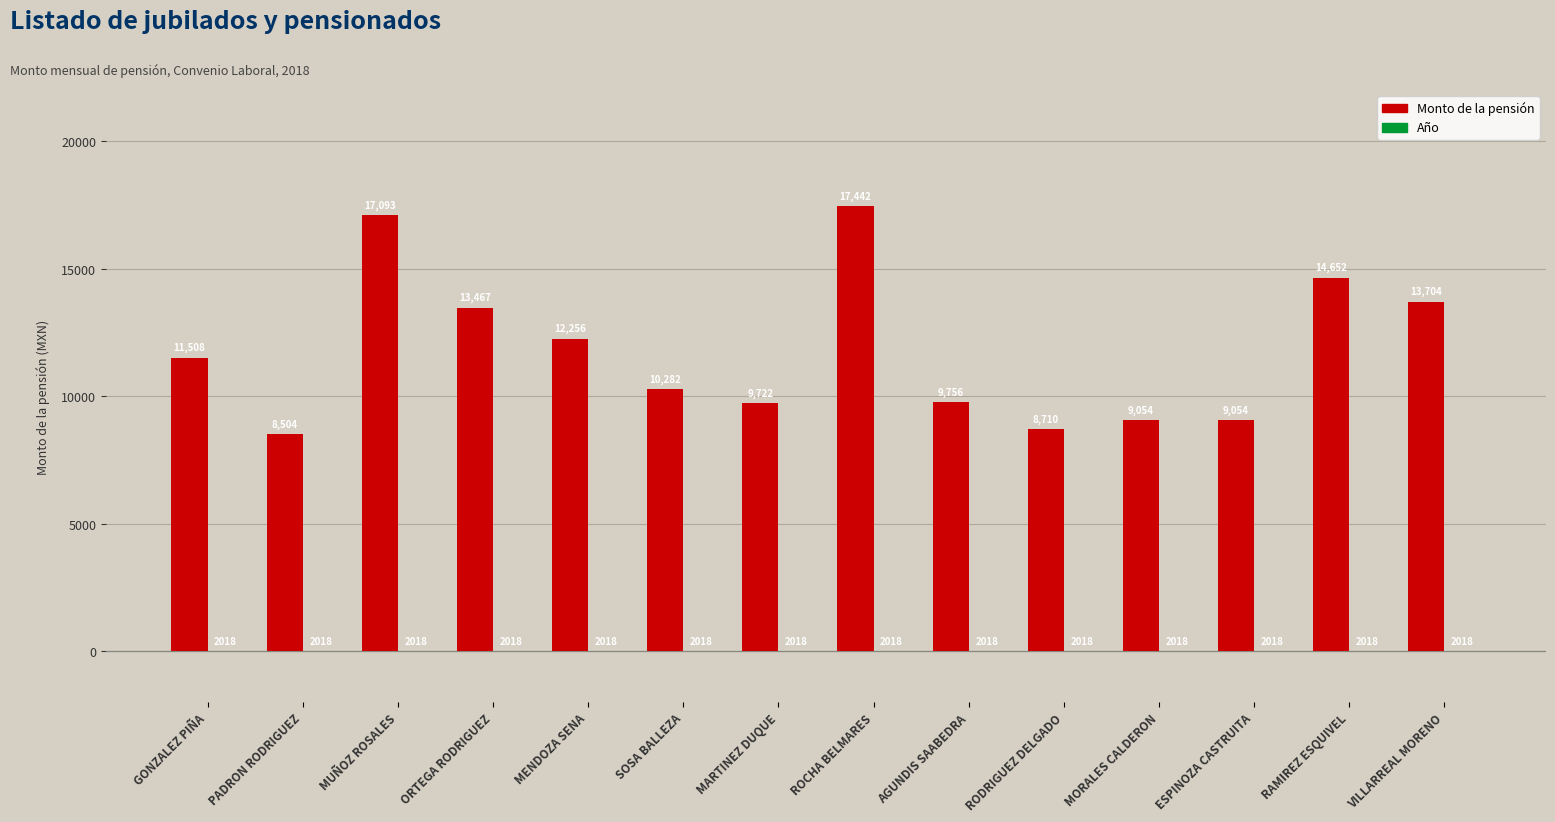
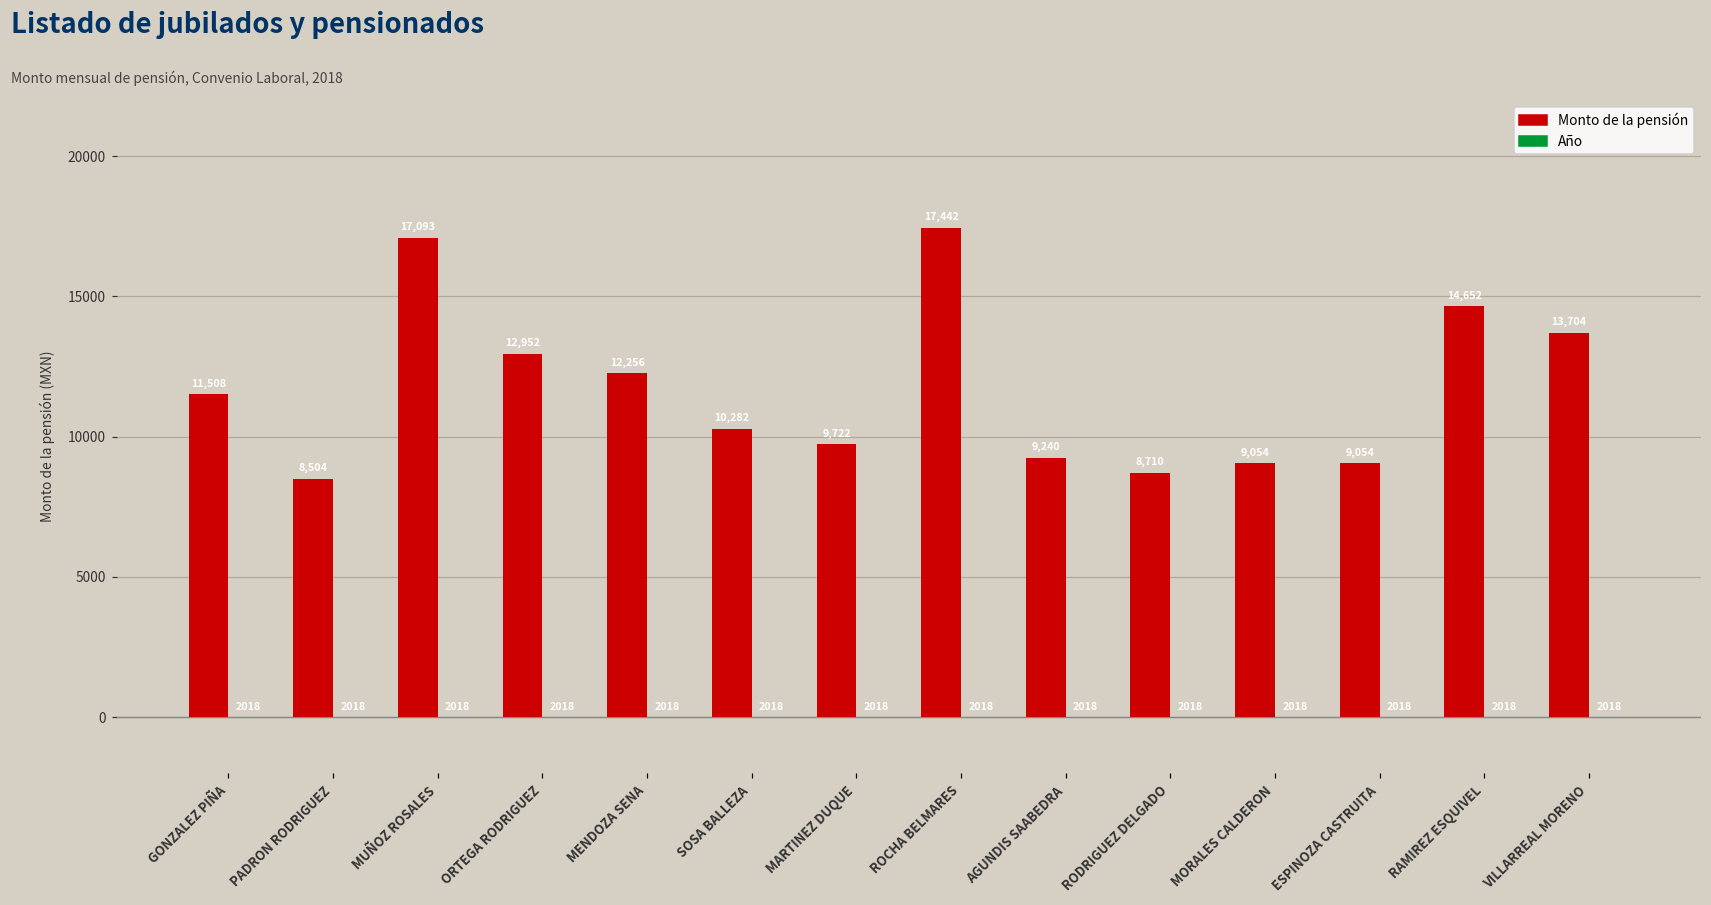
Monto de la pensión, ORTEGA RODRIGUEZ: 13,467 -> 12,952
Monto de la pensión, AGUNDIS SAABEDRA: 9,756 -> 9,240
